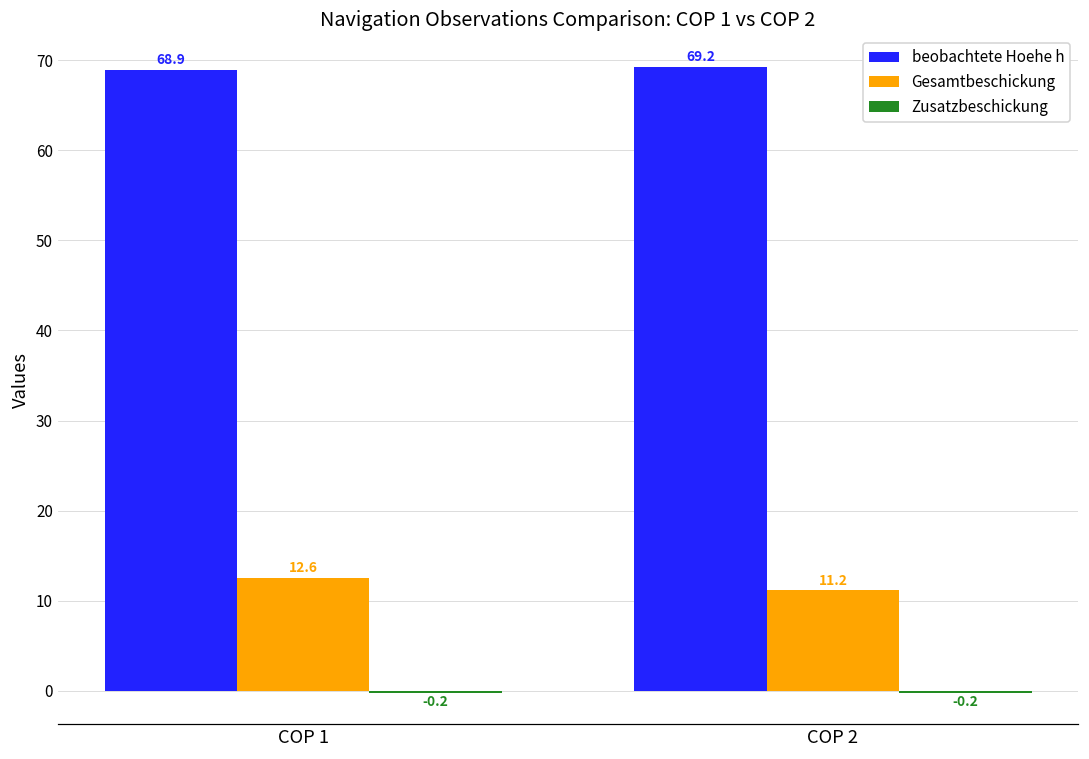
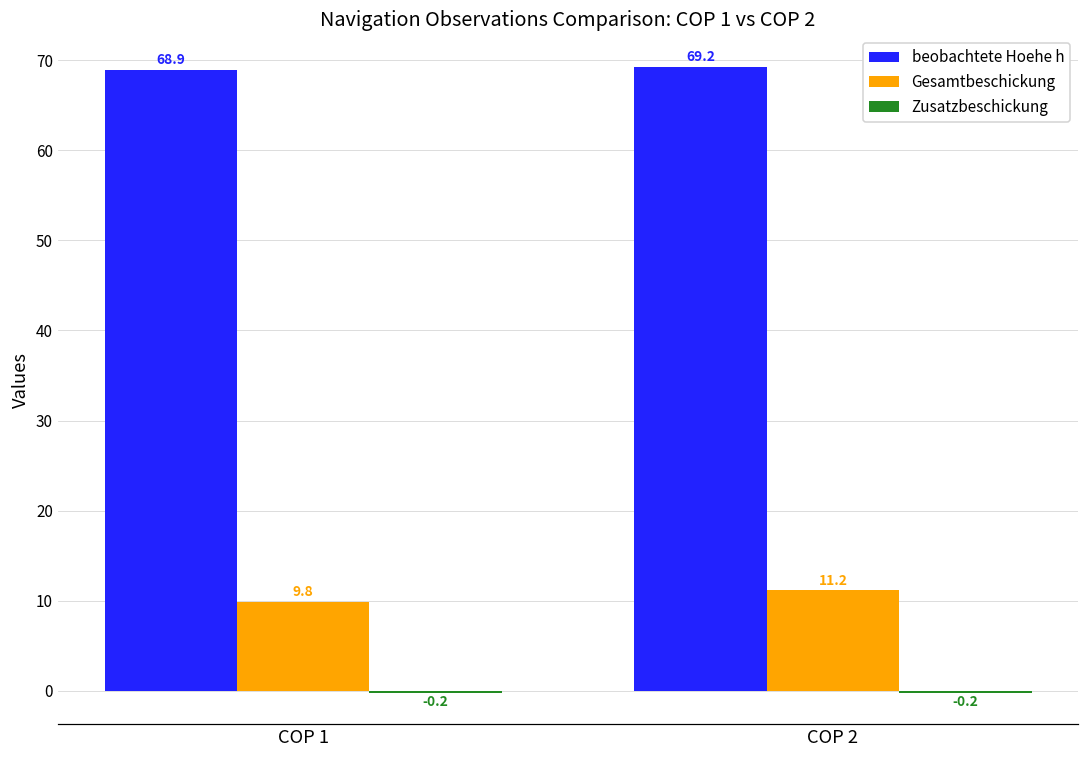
Gesamtbeschickung, COP 1: 12.6 -> 9.8
